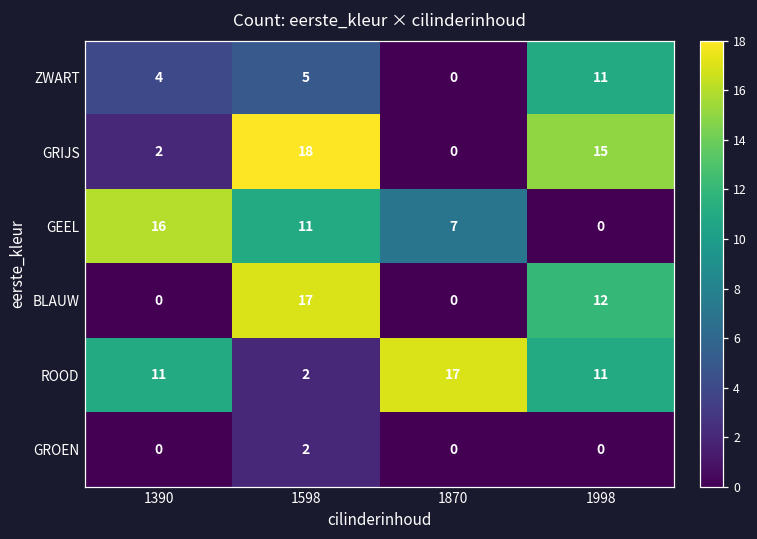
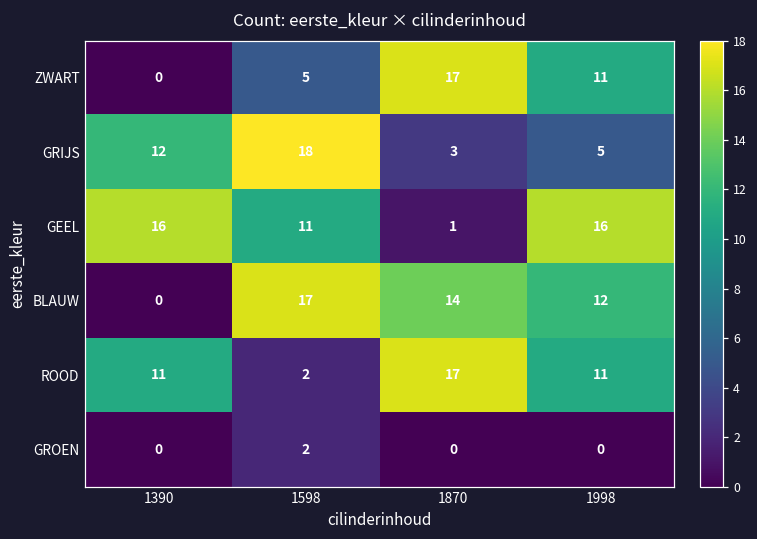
ZWART, 1390: 4 -> 0
ZWART, 1870: 0 -> 17
GRIJS, 1390: 2 -> 12
GRIJS, 1870: 0 -> 3
GRIJS, 1998: 15 -> 5
GEEL, 1870: 7 -> 1
GEEL, 1998: 0 -> 16
BLAUW, 1870: 0 -> 14
